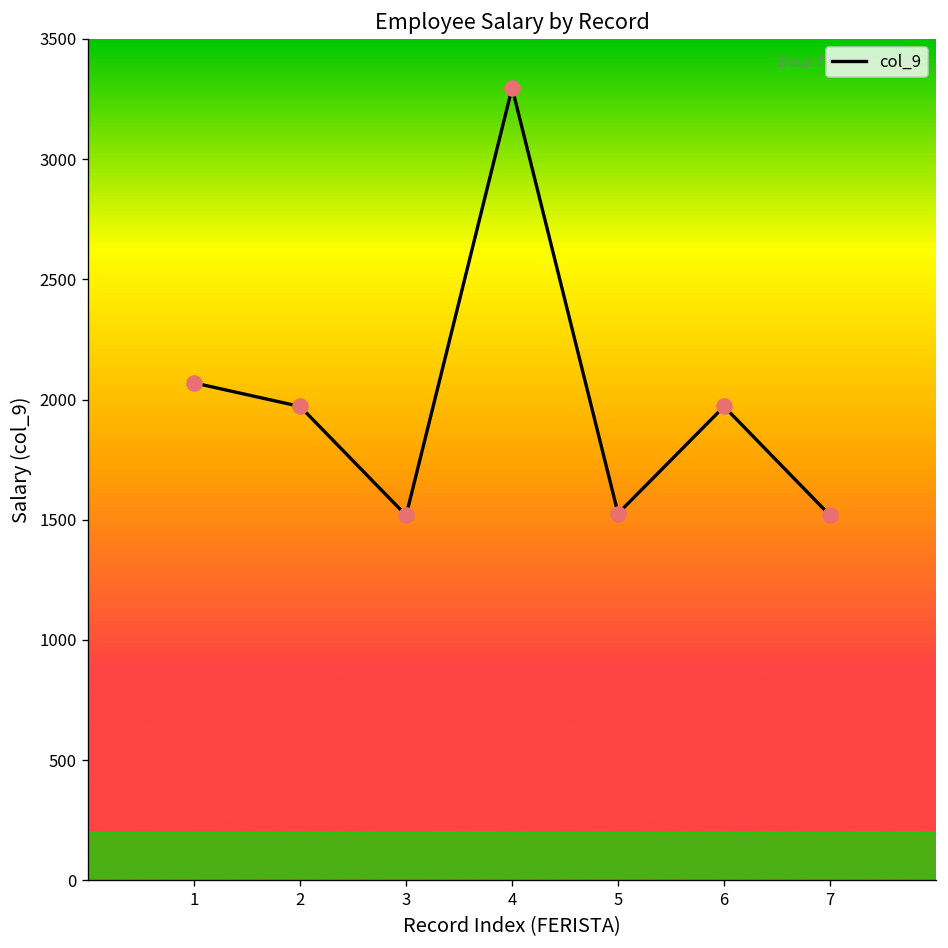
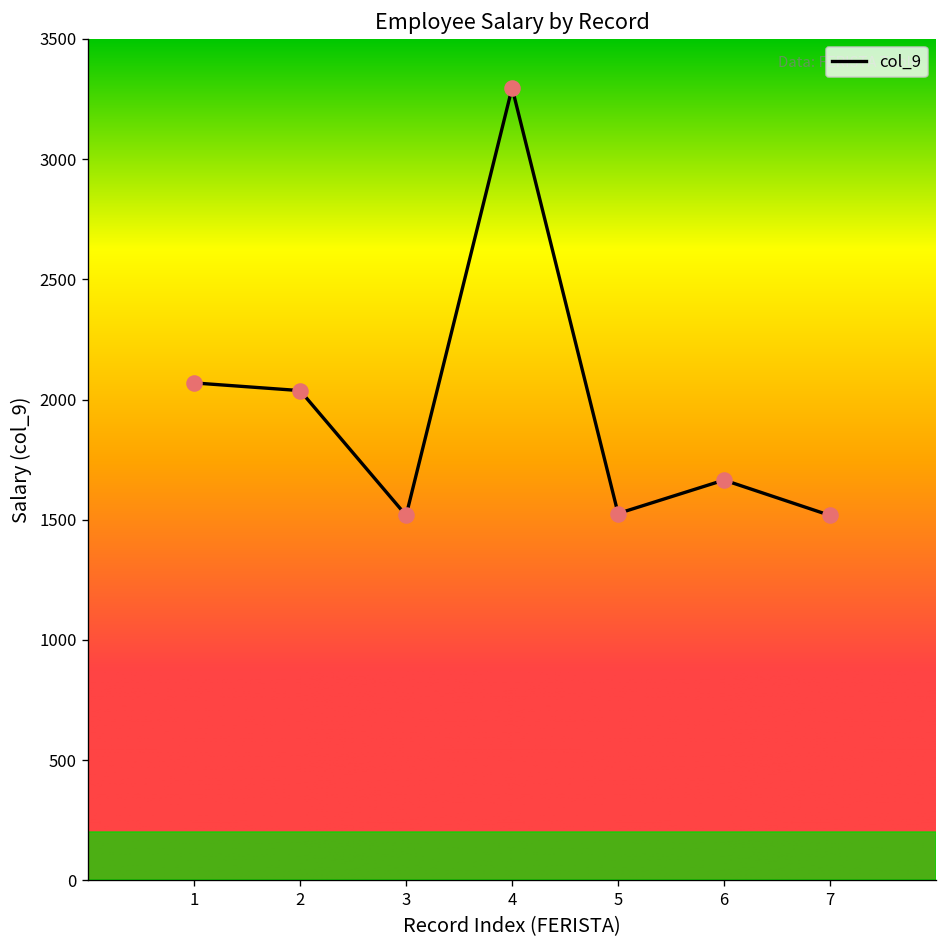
2: 1970 -> 2040
6: 1970 -> 1670
